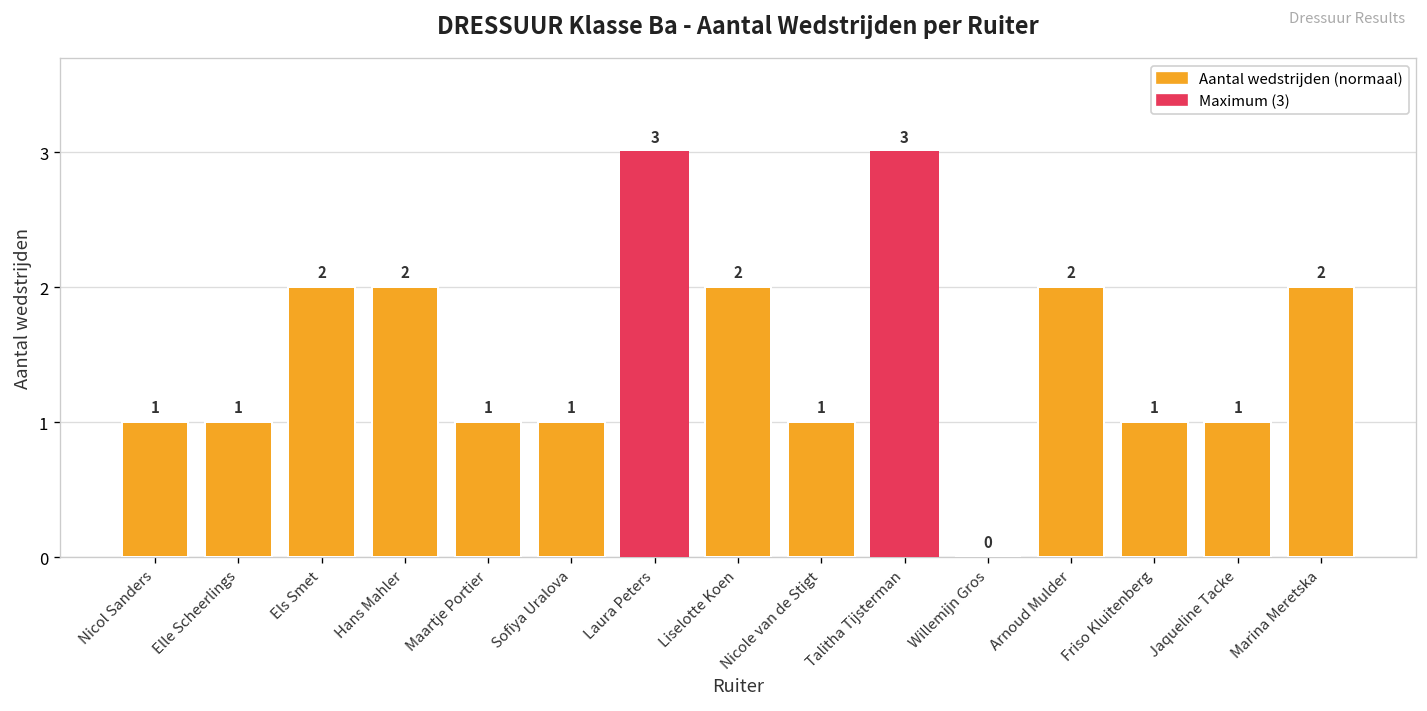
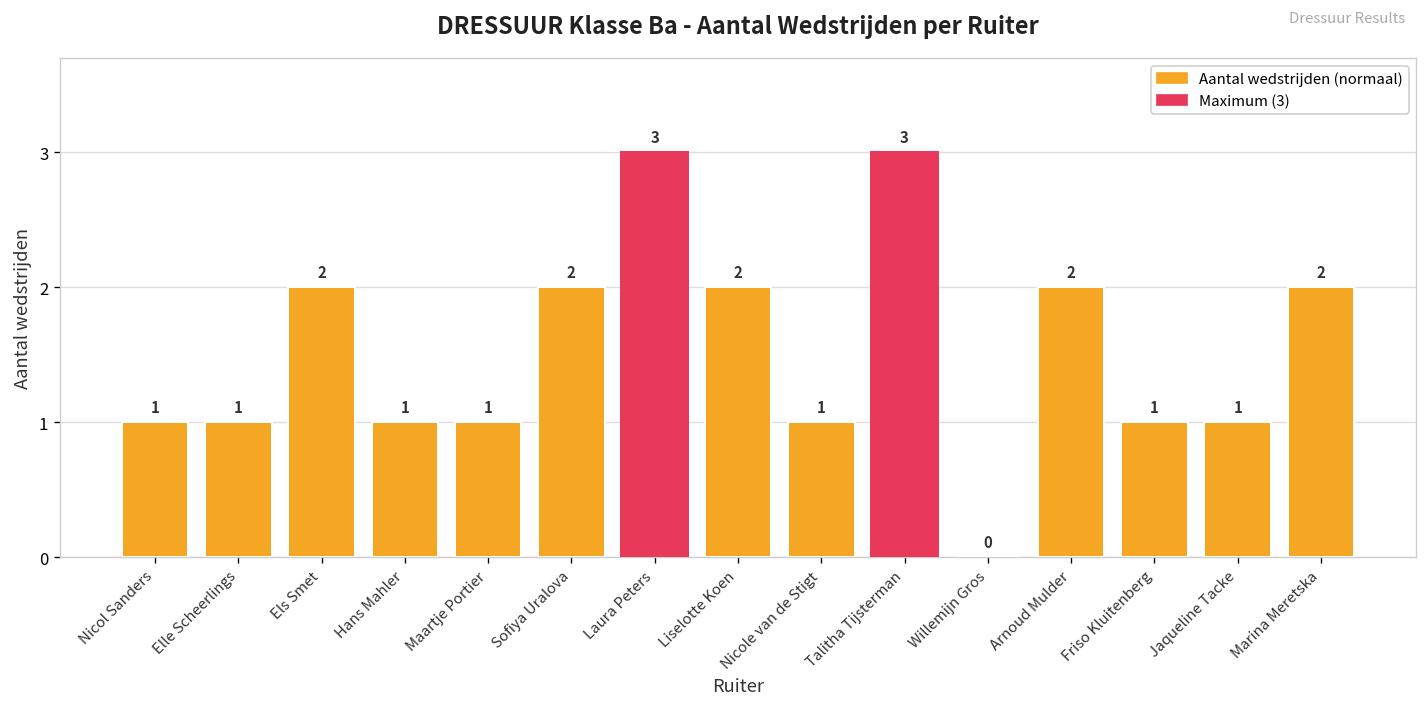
Hans Mahler: 2 -> 1
Sofiya Uralova: 1 -> 2
